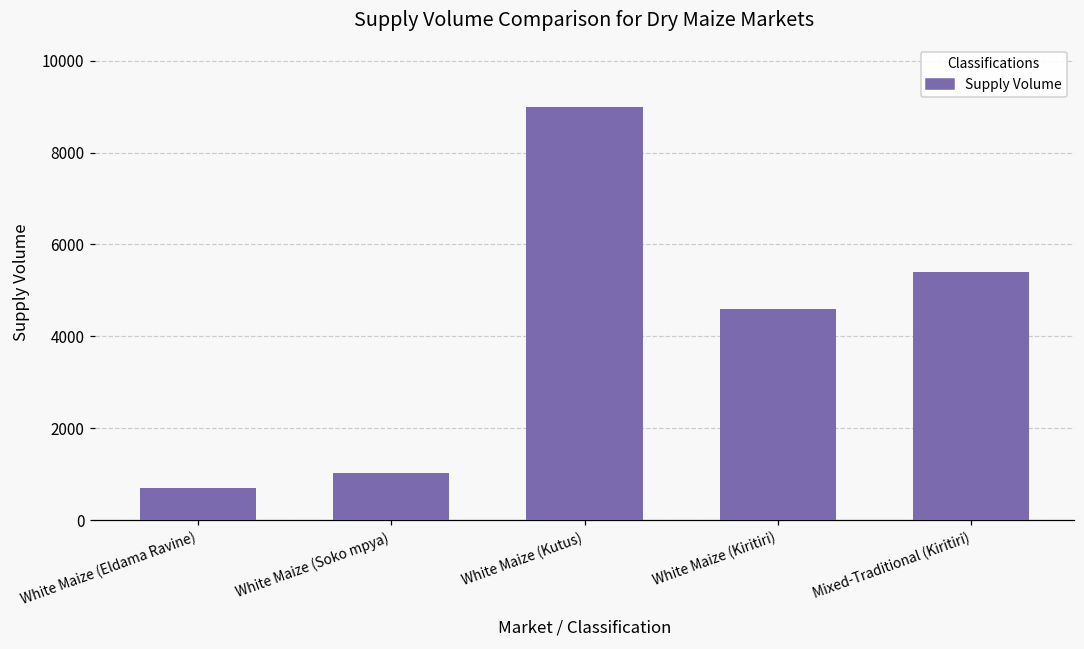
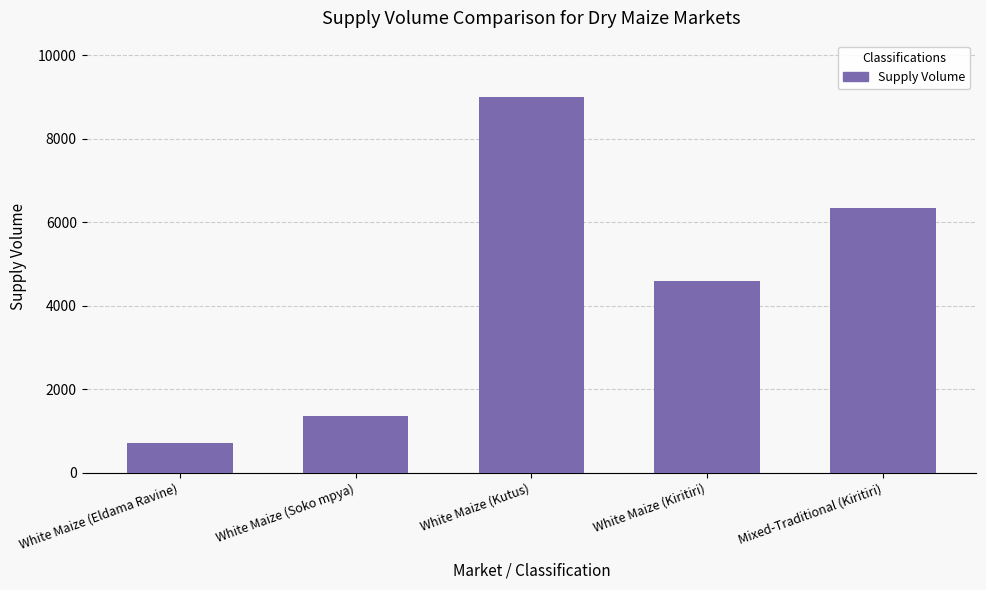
White Maize (Soko mpya): 1000 -> 1400
Mixed-Traditional (Kiritiri): 5400 -> 6300
